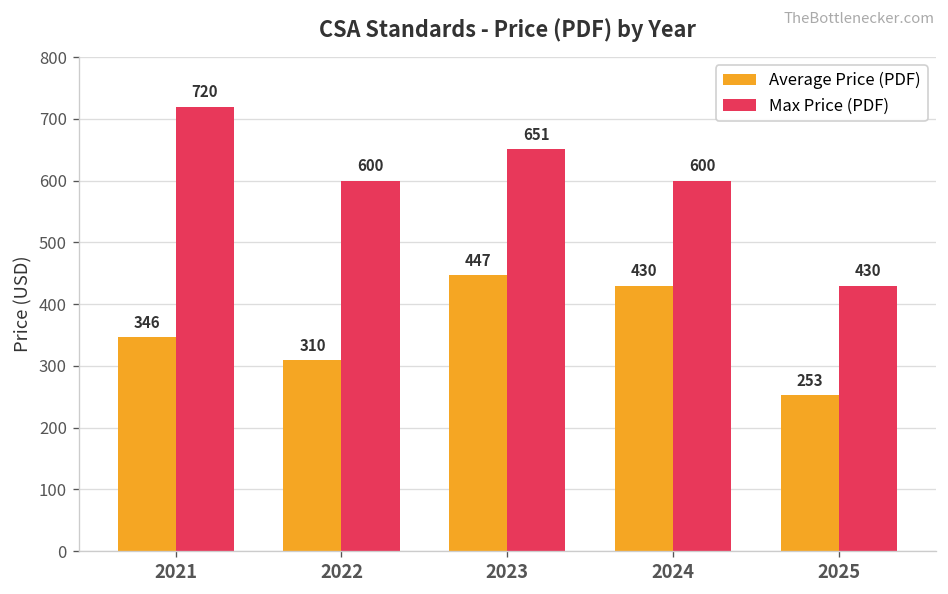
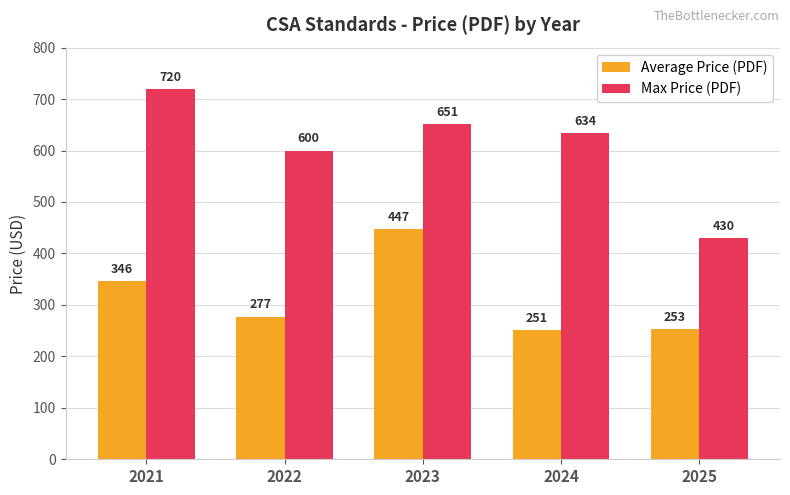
Average Price (PDF), 2022: 310 -> 277
Average Price (PDF), 2024: 430 -> 251
Max Price (PDF), 2024: 600 -> 634
